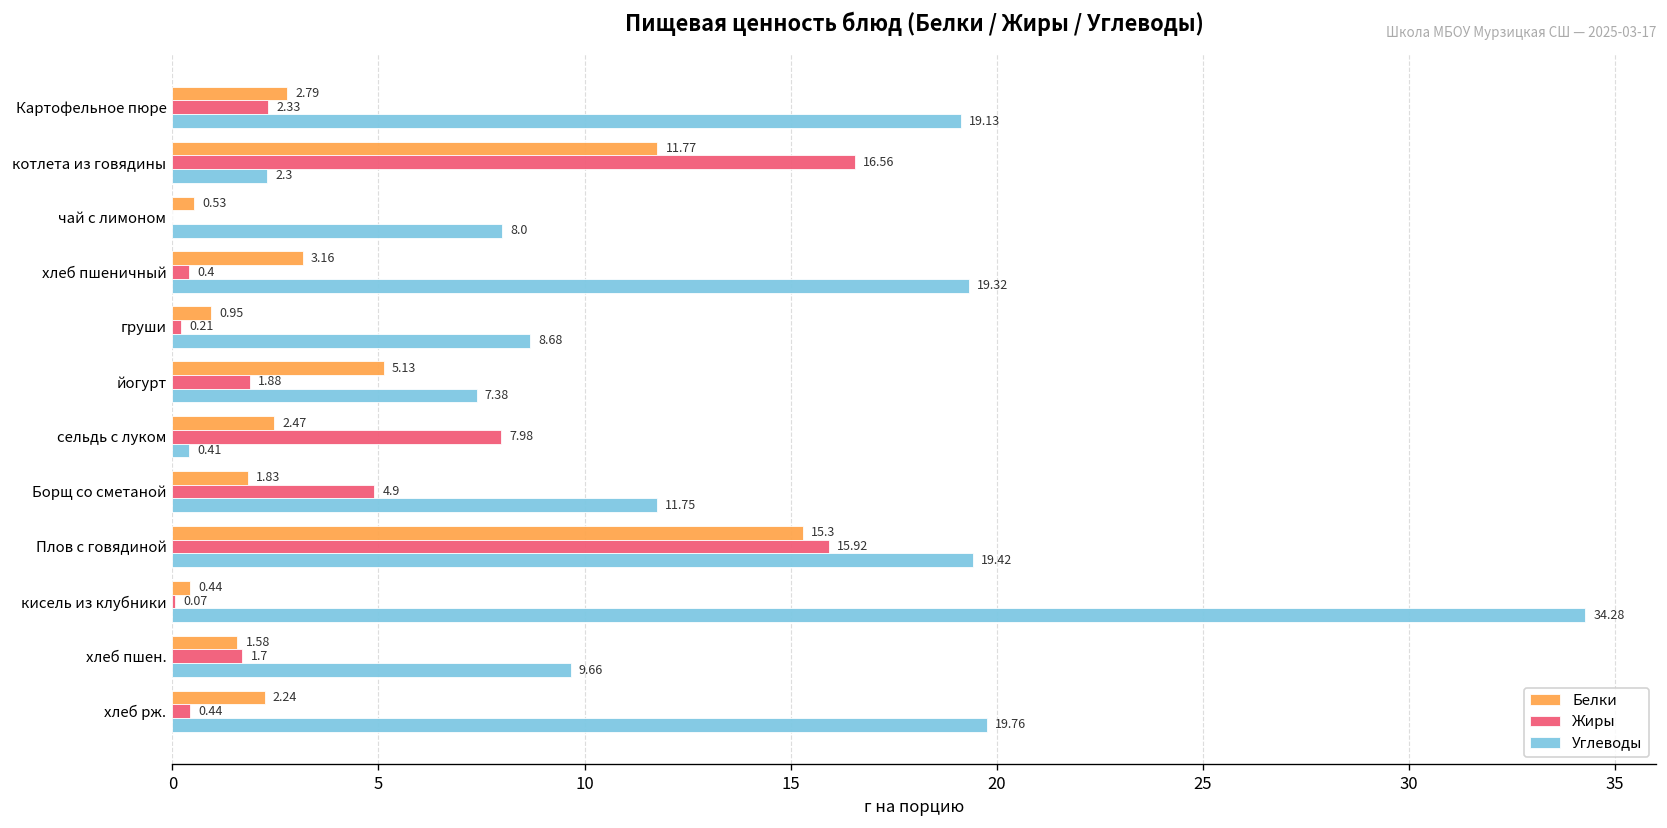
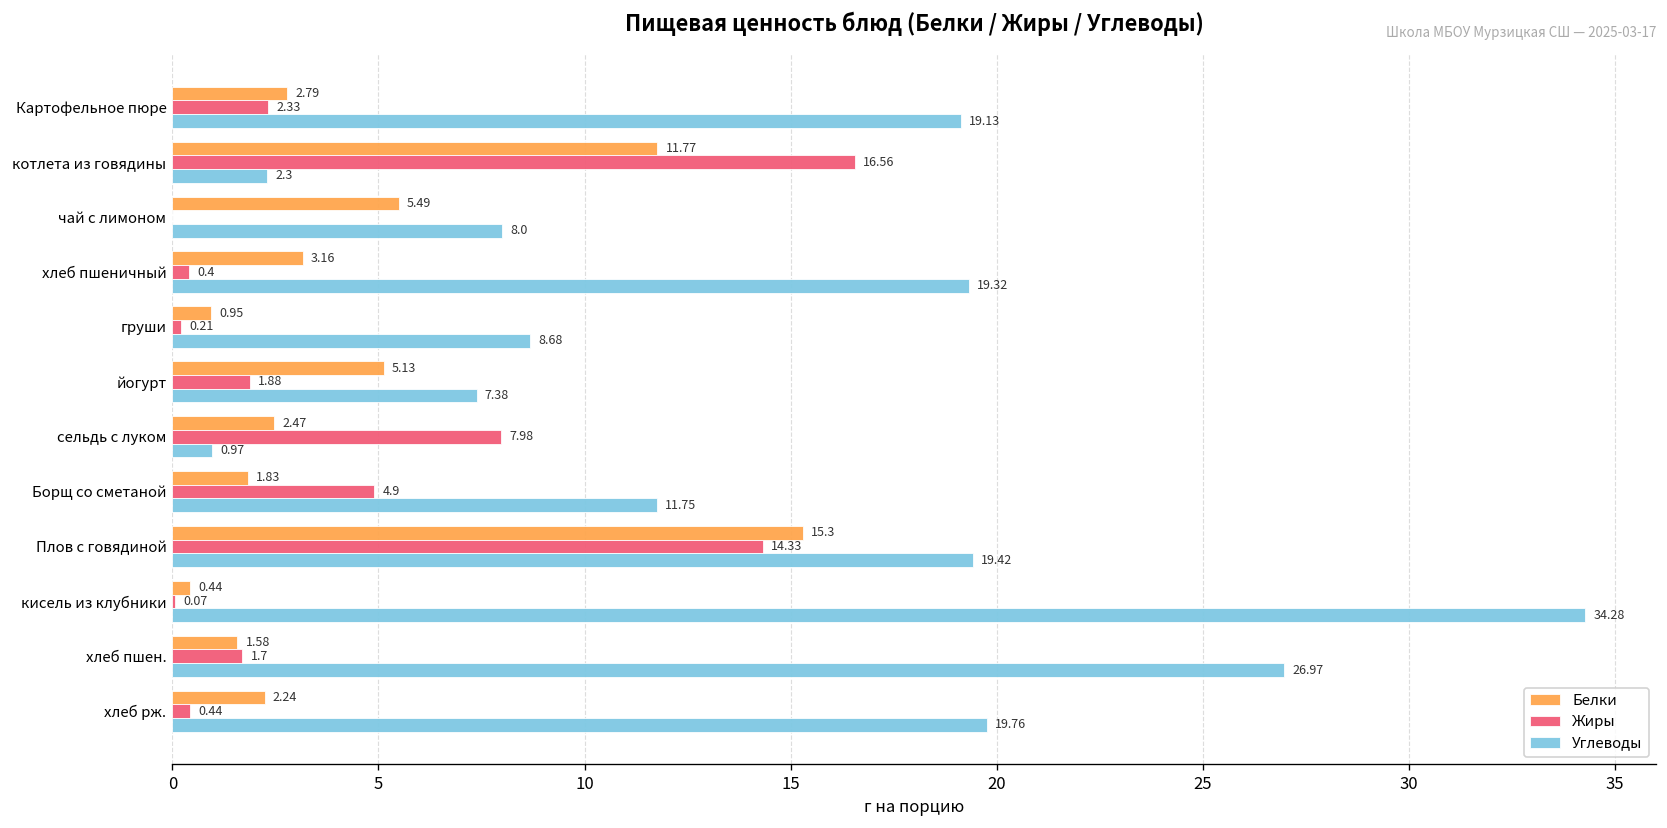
Белки, чай с лимоном: 0.53 -> 5.49
Углеводы, сельдь с луком: 0.41 -> 0.97
Жиры, Плов с говядиной: 15.92 -> 14.33
Углеводы, хлеб пшен.: 9.66 -> 26.97
